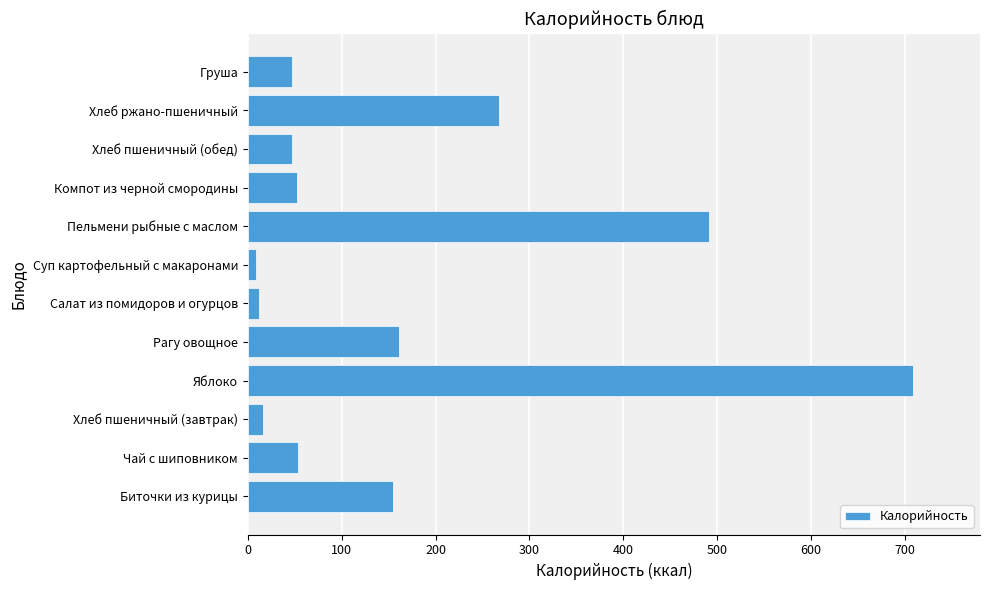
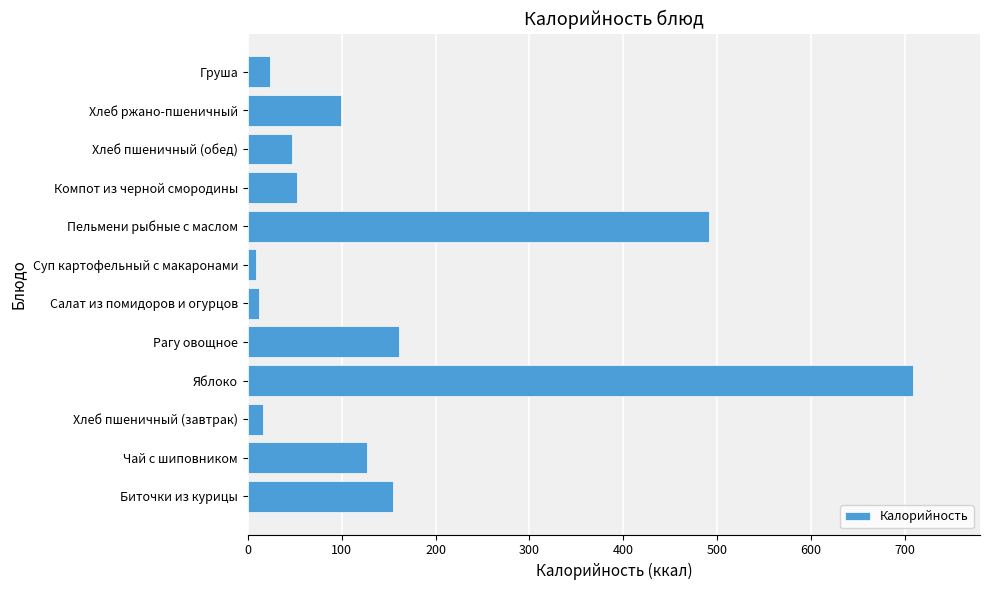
Груша: 50 -> 20
Хлеб ржано-пшеничный: 270 -> 100
Чай с шиповником: 50 -> 130
